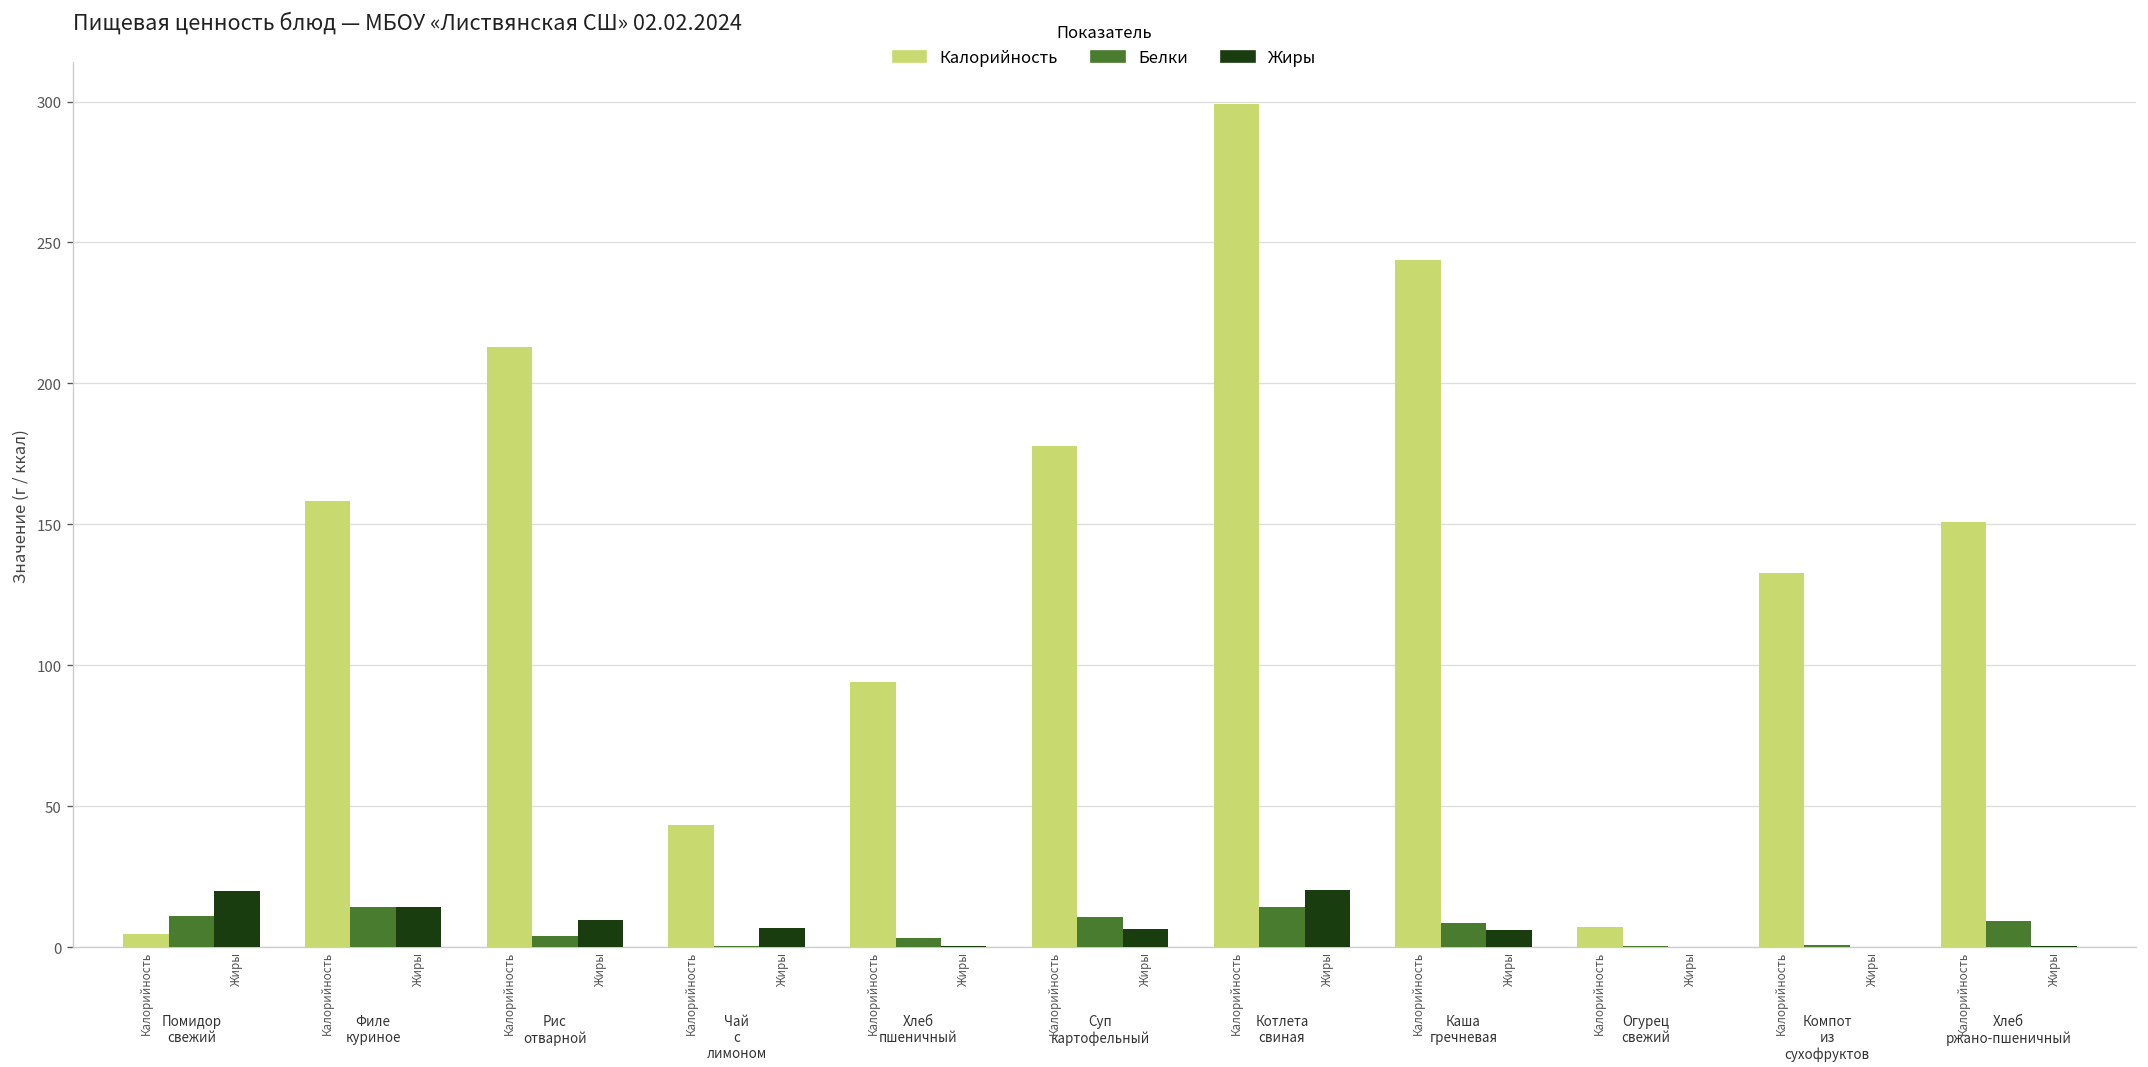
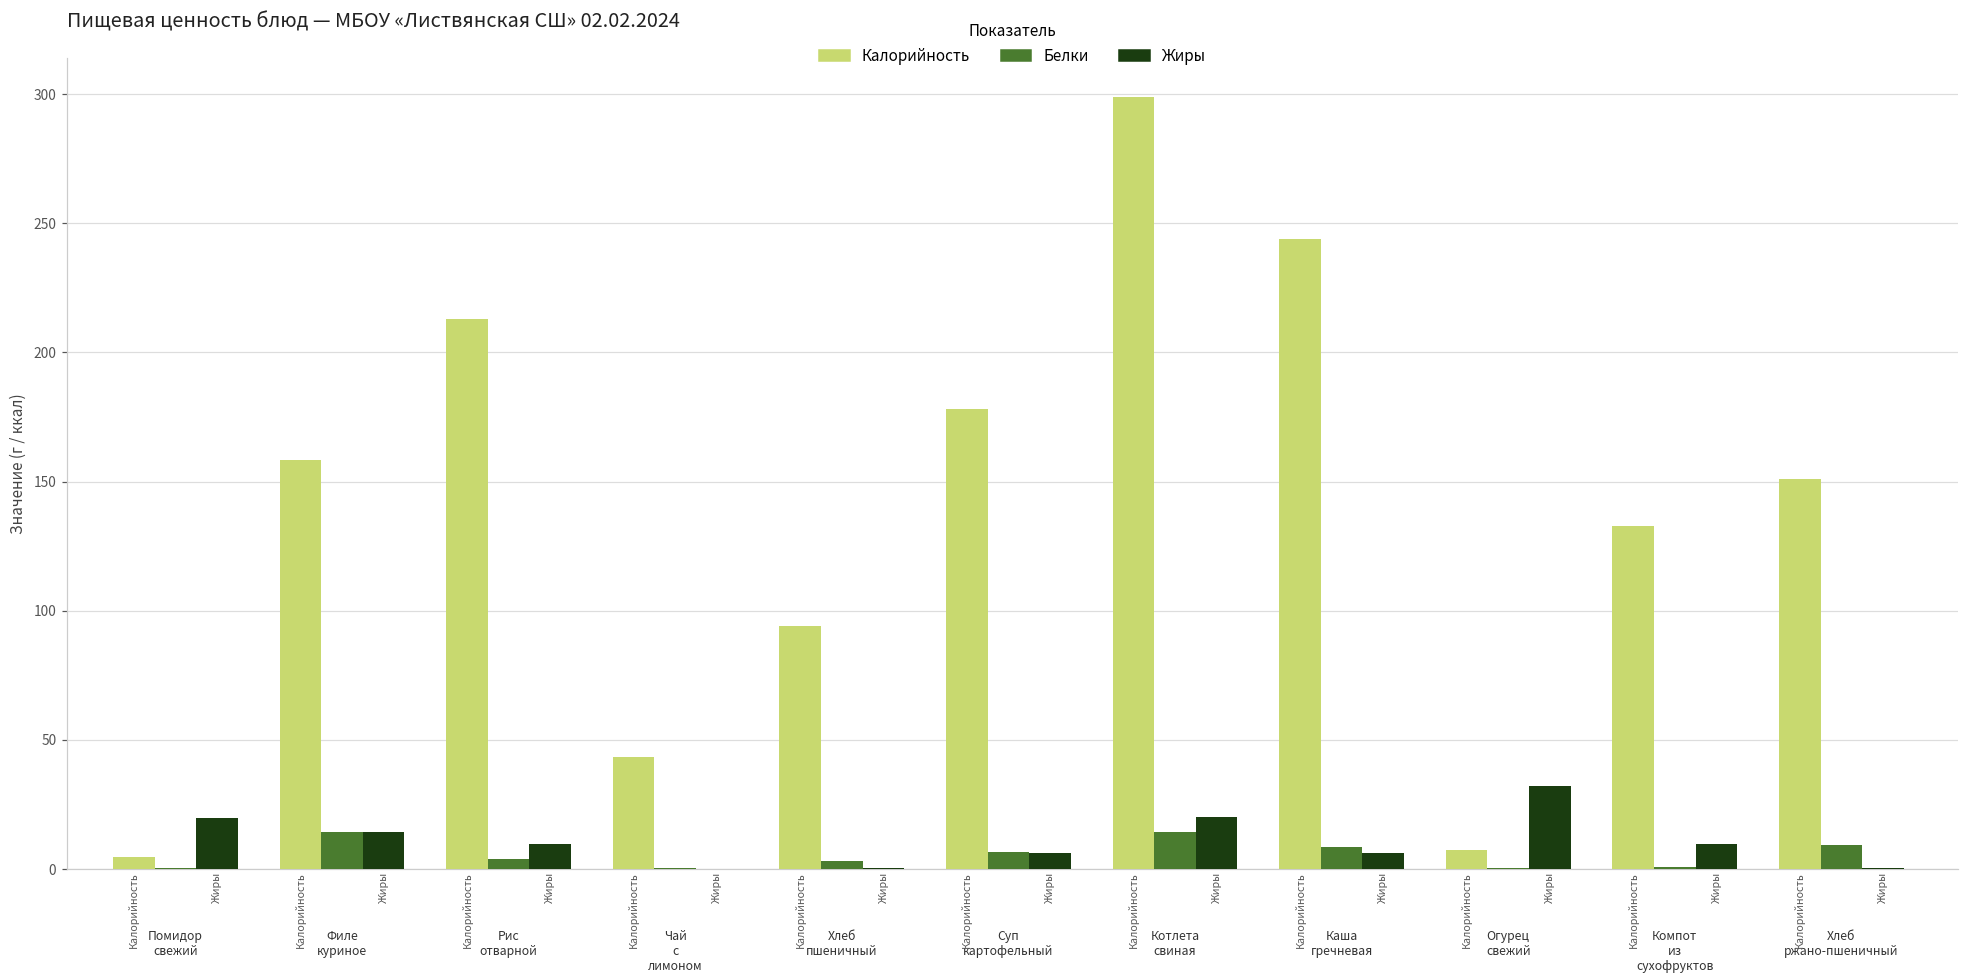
Белки, Помидор свежий: 11 -> 0
Жиры, Чай с лимоном: 7 -> 0
Белки, Суп картофельный: 11 -> 7
Жиры, Огурец свежий: 0 -> 32
Жиры, Компот из сухофруктов: 0 -> 10
